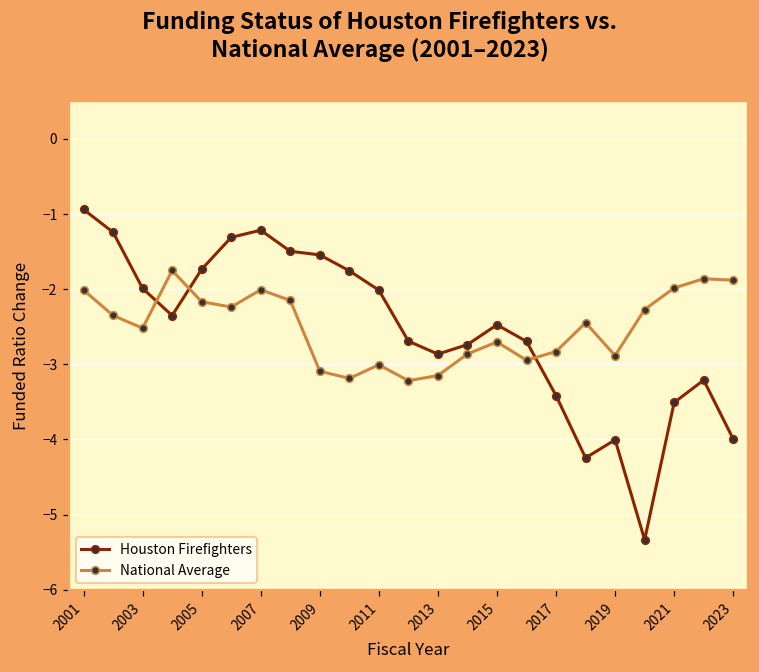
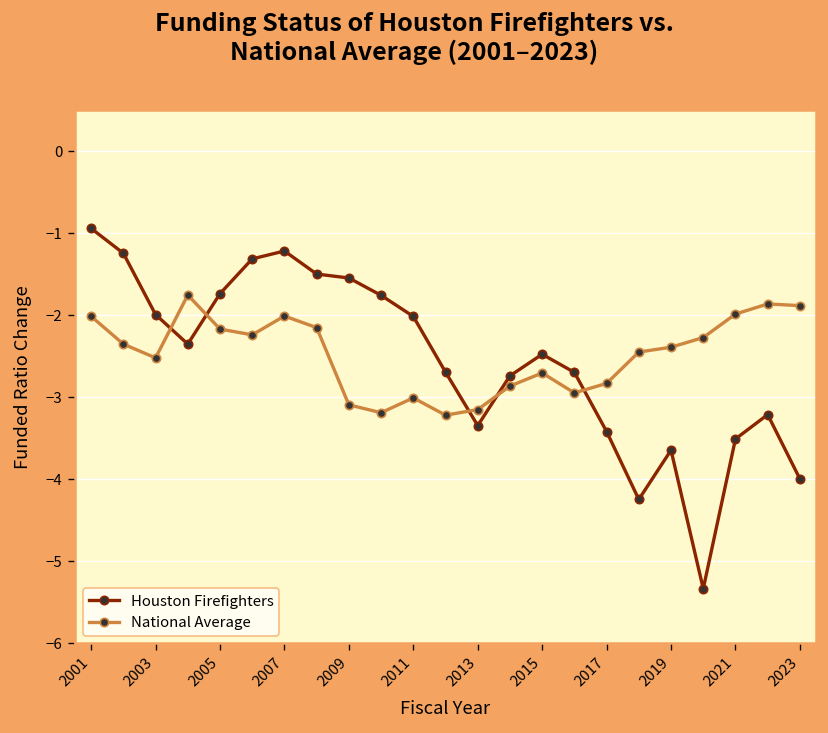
Houston Firefighters, 2013: -2.9 -> -3.3
Houston Firefighters, 2019: -4.0 -> -3.6
National Average, 2019: -2.9 -> -2.4
